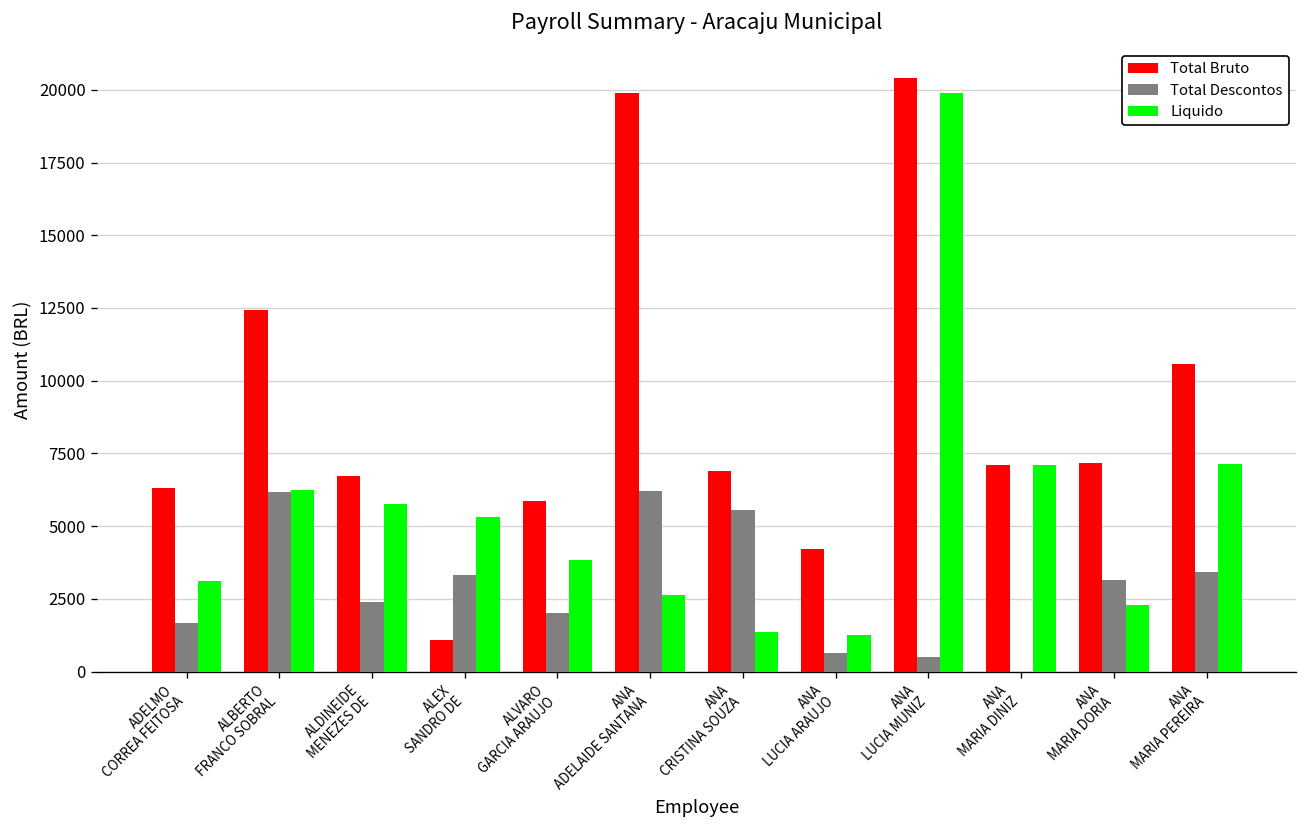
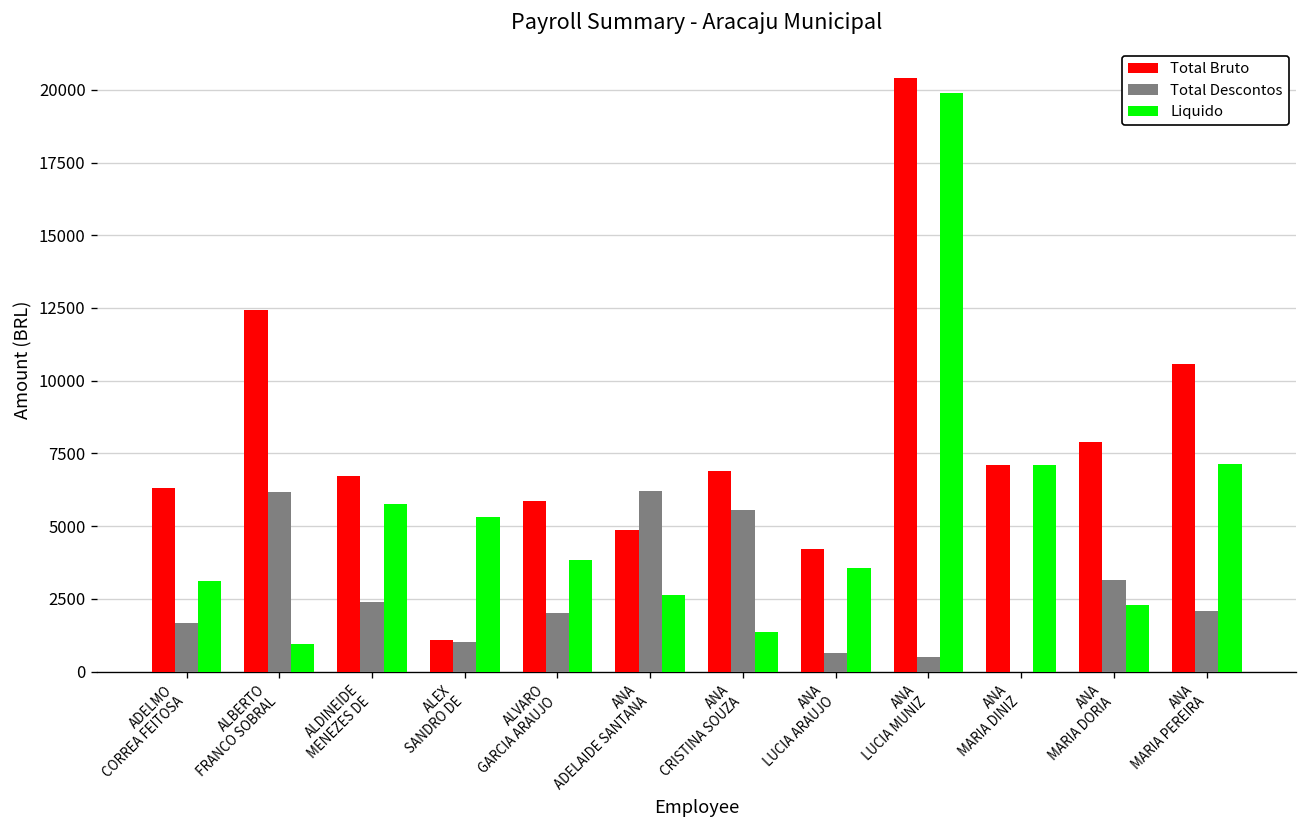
Liquido, ALBERTO FRANCO SOBRAL: 6300 -> 1000
Total Descontos, ALEX SANDRO DE: 3300 -> 1000
Total Bruto, ANA ADELAIDE SANTANA: 19900 -> 4900
Liquido, ANA LUCIA ARAUJO: 1200 -> 3600
Total Bruto, ANA MARIA DORIA: 7200 -> 7900
Total Descontos, ANA MARIA PEREIRA: 3400 -> 2100
